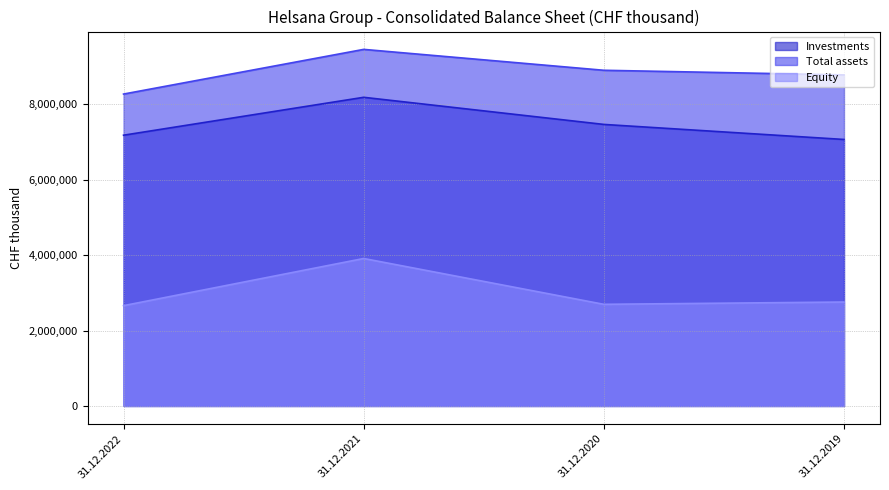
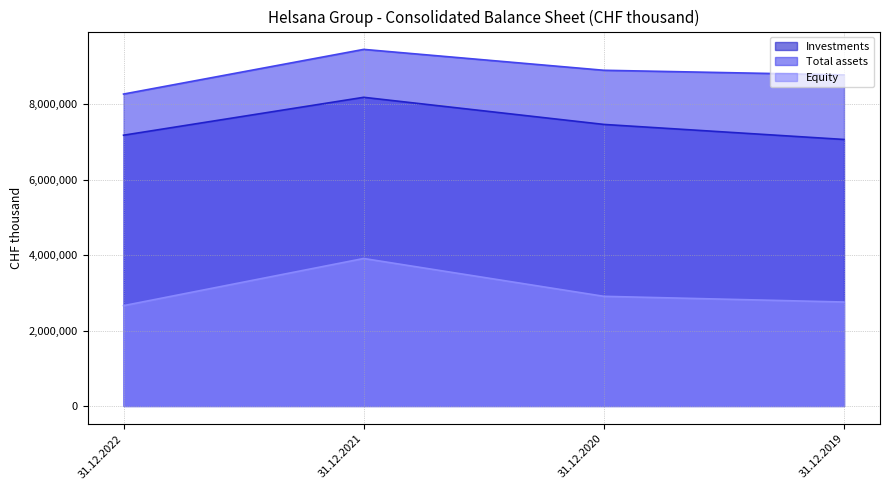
Equity, 31.12.2020: 2,700,000 -> 2,900,000
